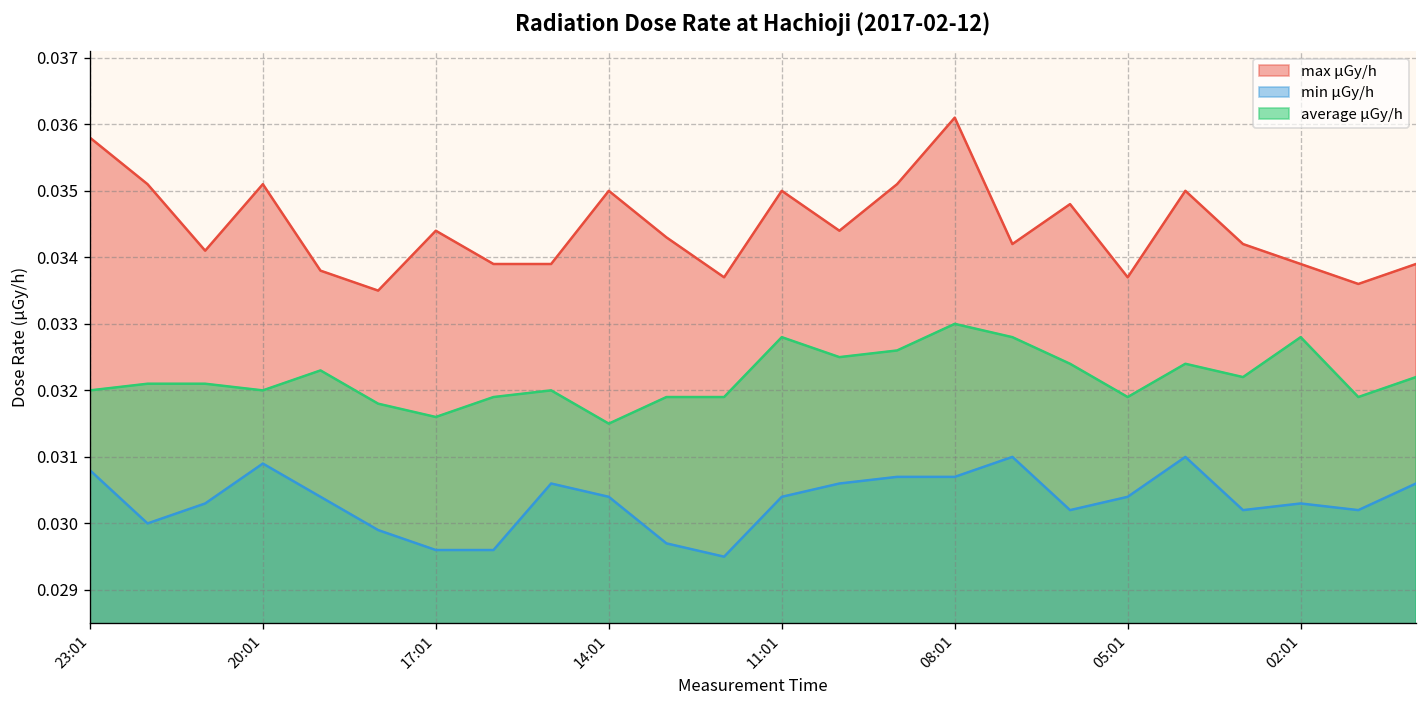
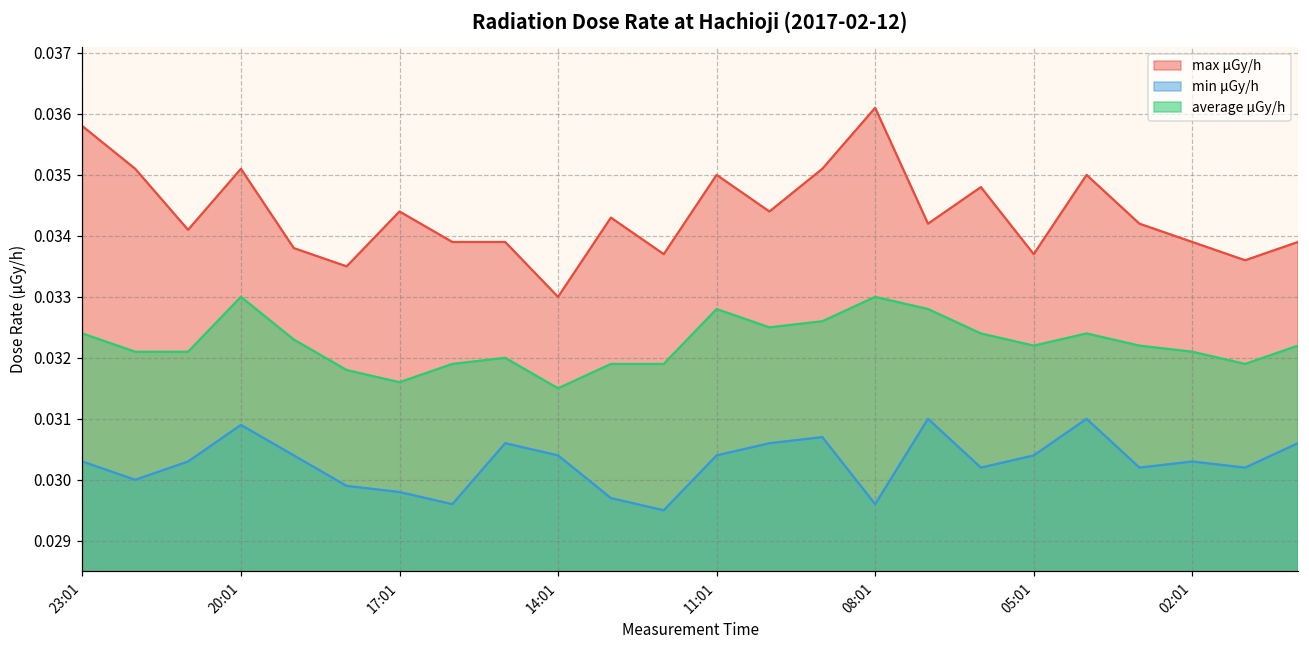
min μGy/h, 23:01: 0.0308 -> 0.0303
average μGy/h, 23:01: 0.0320 -> 0.0324
average μGy/h, 20:01: 0.032 -> 0.033
min μGy/h, 17:01: 0.0296 -> 0.0298
max μGy/h, 14:01: 0.035 -> 0.033
min μGy/h, 08:01: 0.0307 -> 0.0296
average μGy/h, 05:01: 0.0319 -> 0.0322
average μGy/h, 02:01: 0.0328 -> 0.0321
